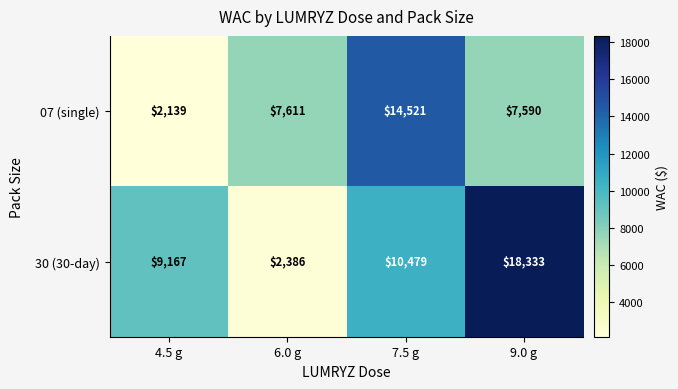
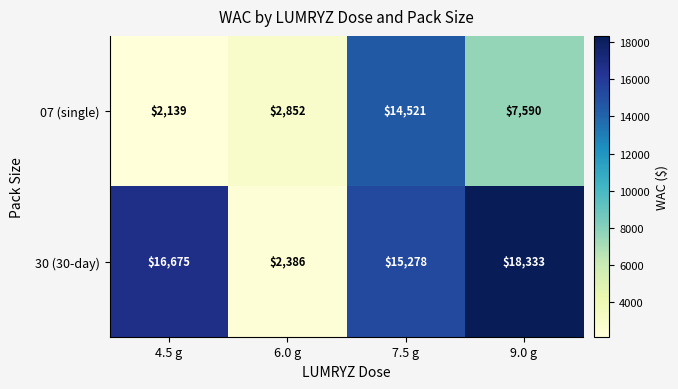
07 (single), 6.0 g: $7,611 -> $2,852
30 (30-day), 4.5 g: $9,167 -> $16,675
30 (30-day), 7.5 g: $10,479 -> $15,278
